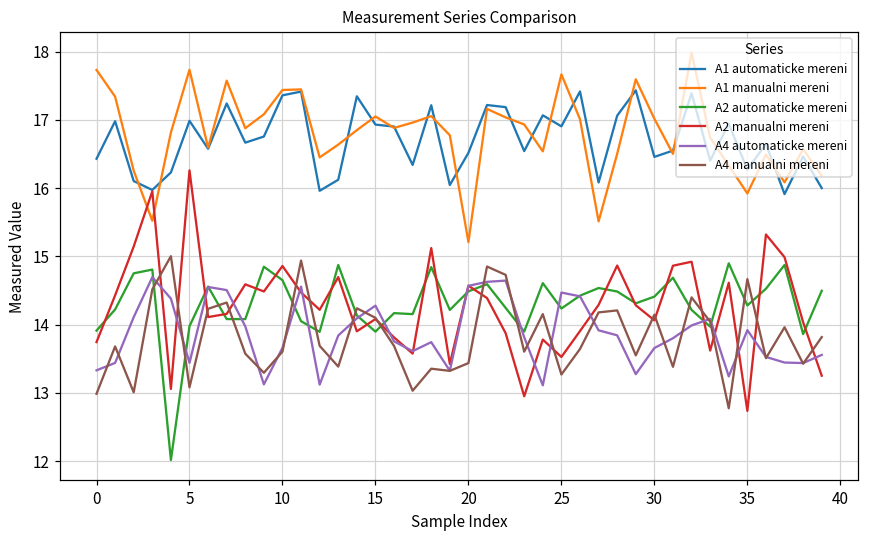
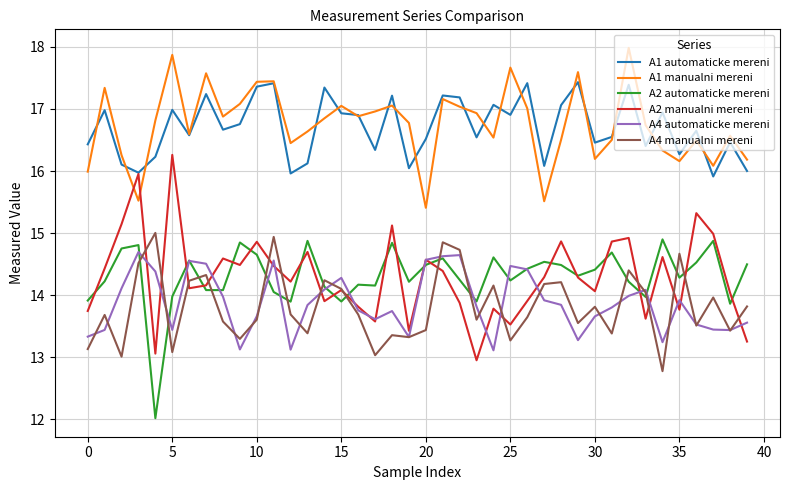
A1 manualni mereni, 0: 17.7 -> 16.0
A4 manualni mereni, 0: 13.0 -> 13.1
A1 manualni mereni, 5: 17.7 -> 17.9
A1 manualni mereni, 20: 15.2 -> 15.4
A1 manualni mereni, 30: 17.0 -> 16.2
A4 manualni mereni, 30: 14.1 -> 13.8
A1 manualni mereni, 35: 15.9 -> 16.2
A2 manualni mereni, 35: 12.7 -> 13.8
